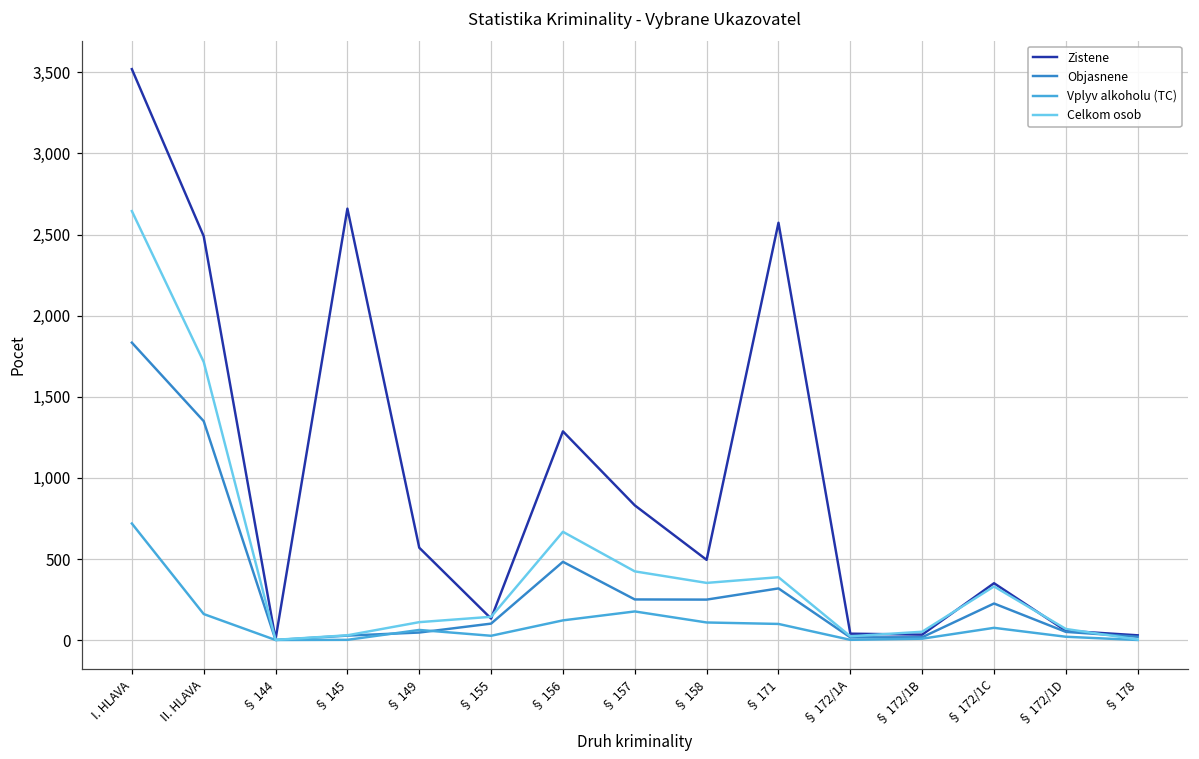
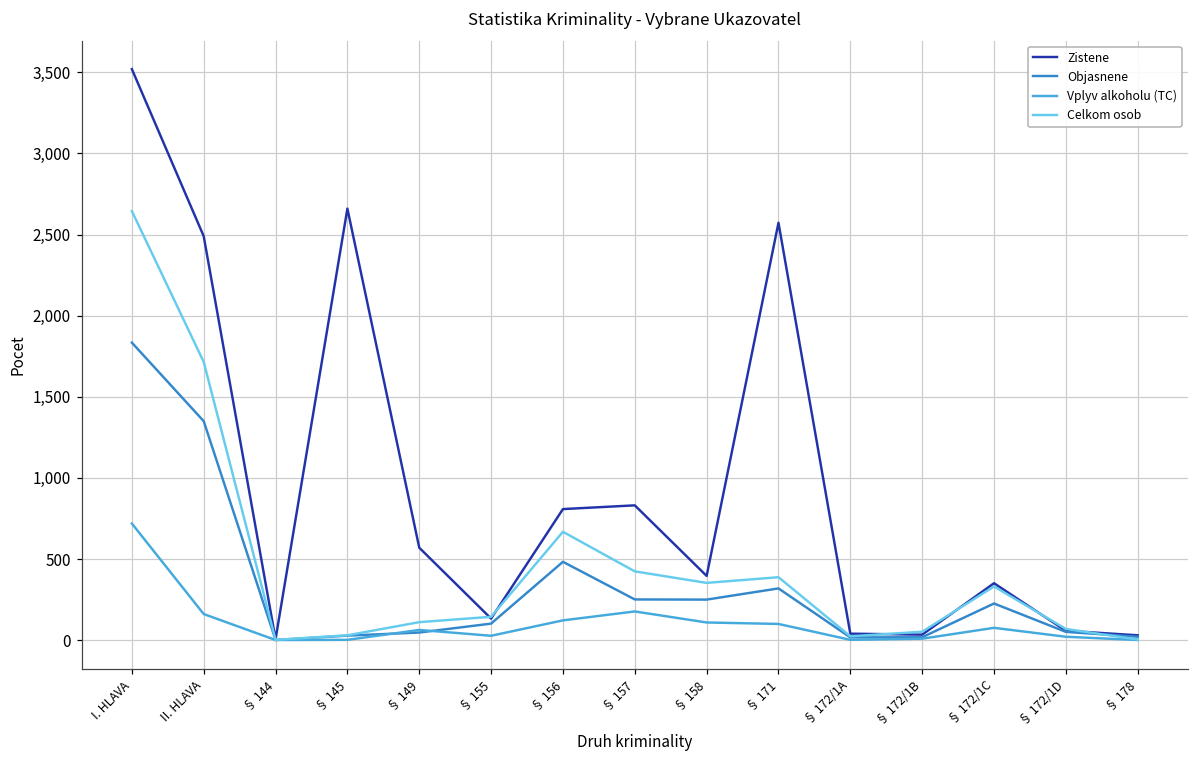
Zistene, § 156: 1,290 -> 810
Zistene, § 158: 500 -> 400
